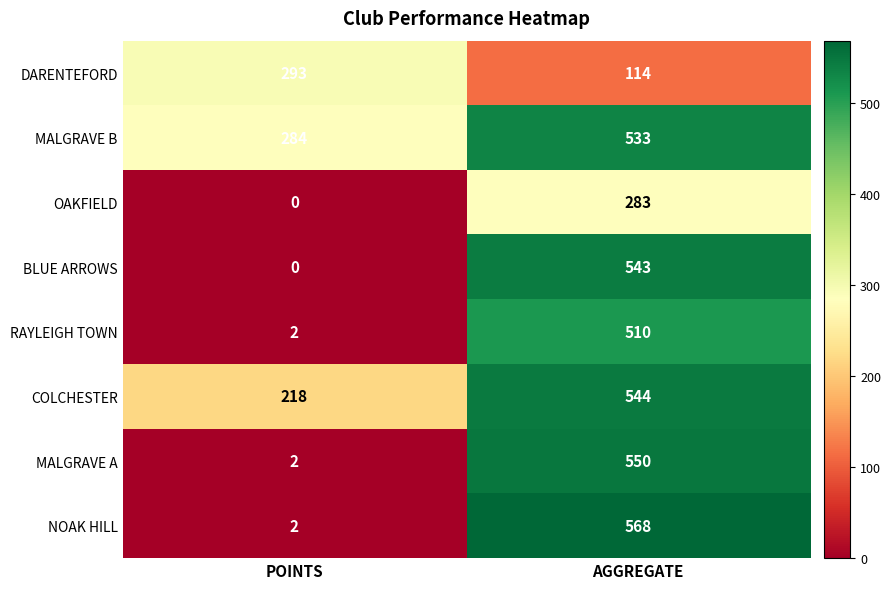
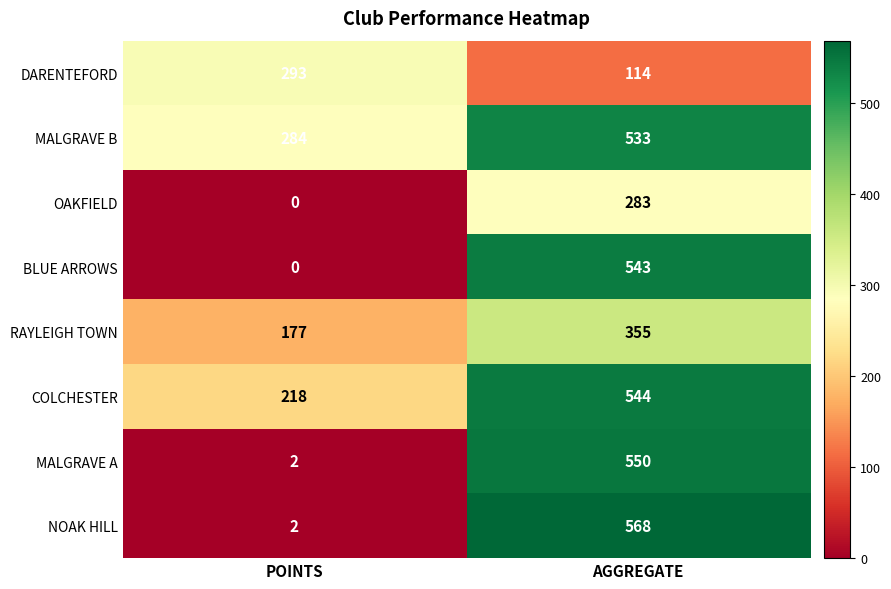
RAYLEIGH TOWN, POINTS: 2 -> 177
RAYLEIGH TOWN, AGGREGATE: 510 -> 355
